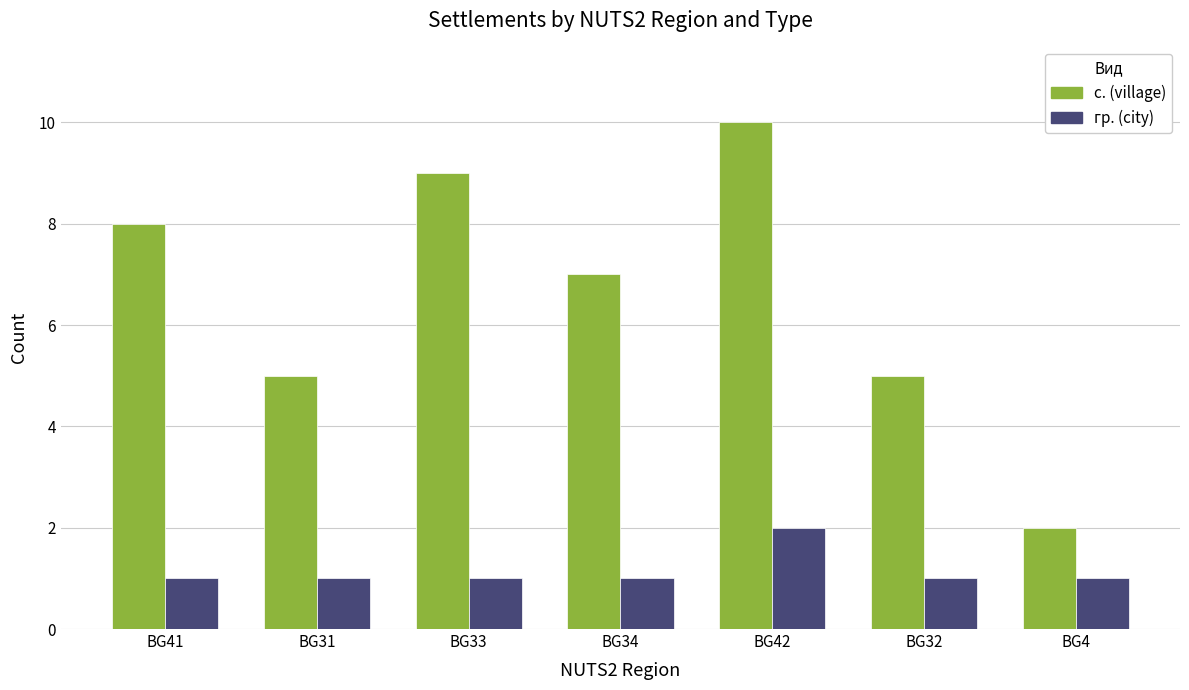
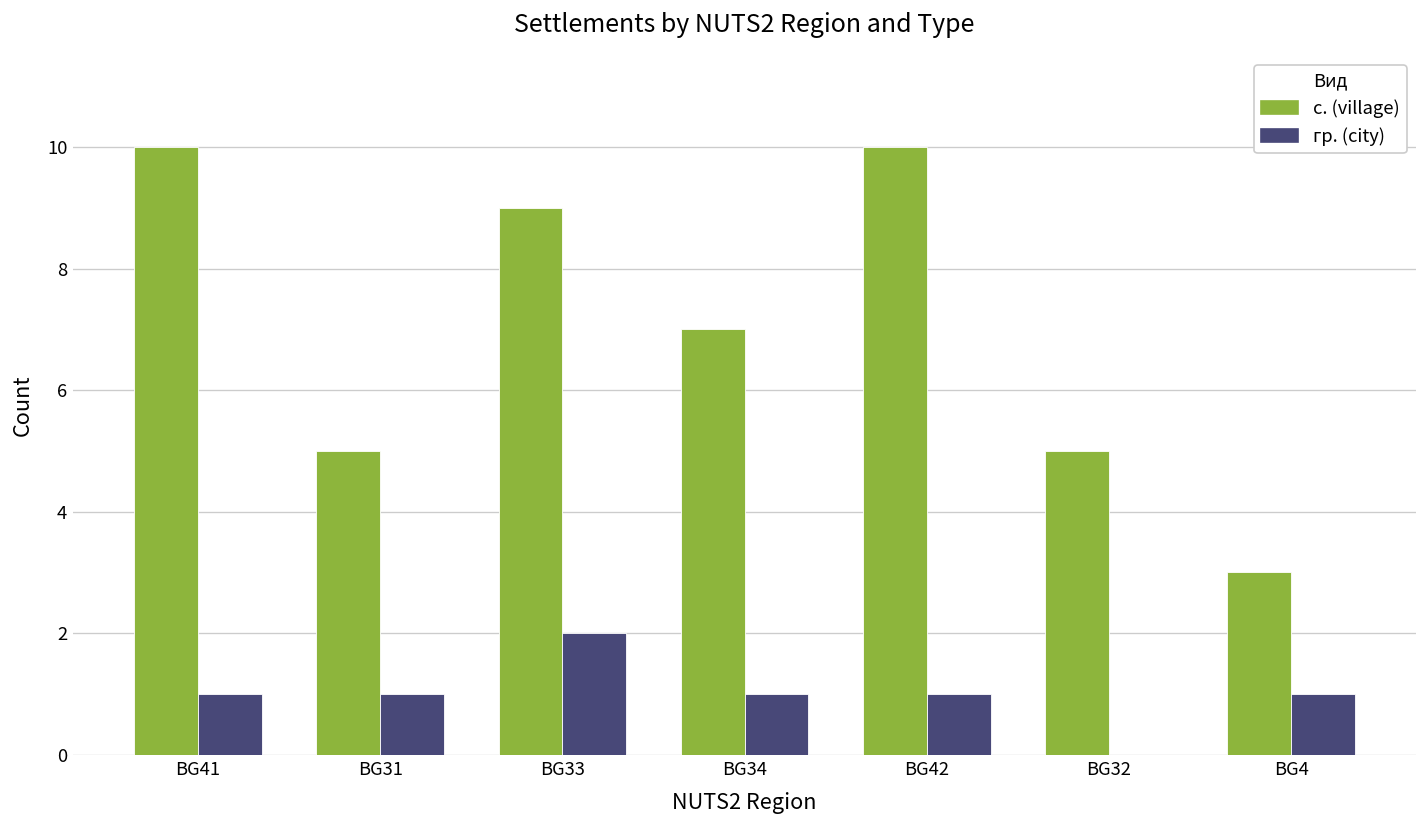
с. (village), BG41: 8 -> 10
гр. (city), BG33: 1 -> 2
гр. (city), BG42: 2 -> 1
гр. (city), BG32: 1 -> 0
с. (village), BG4: 2 -> 3
